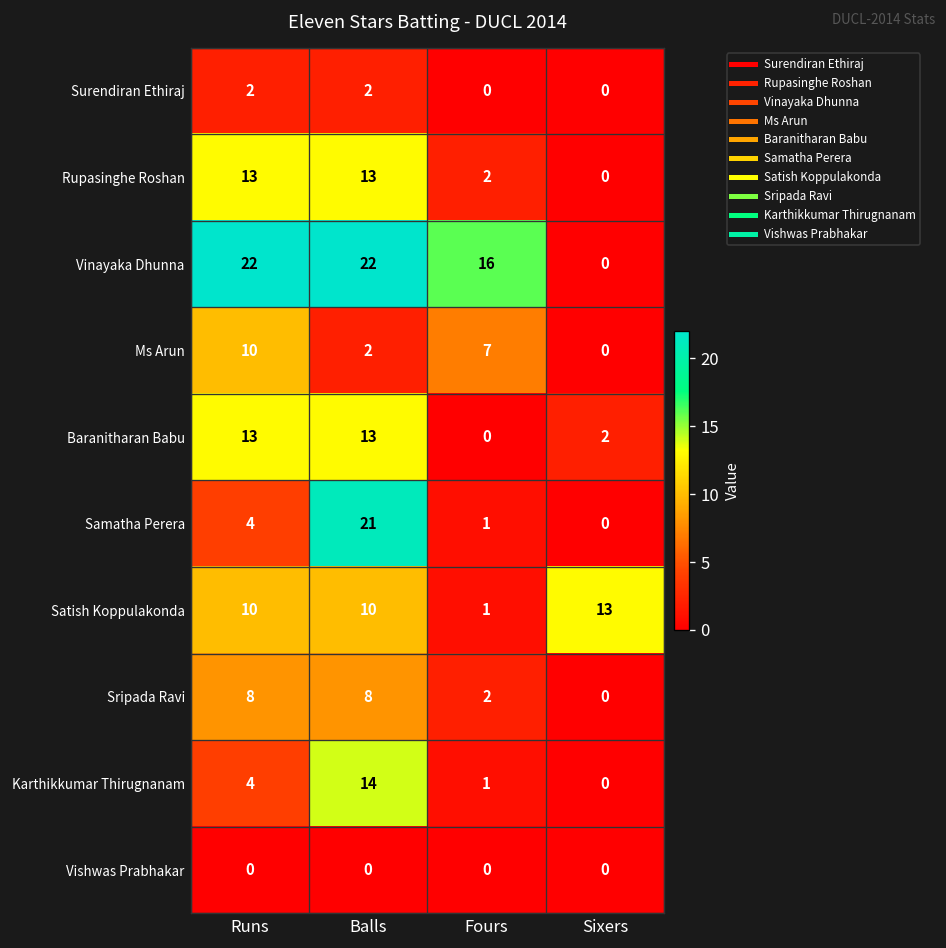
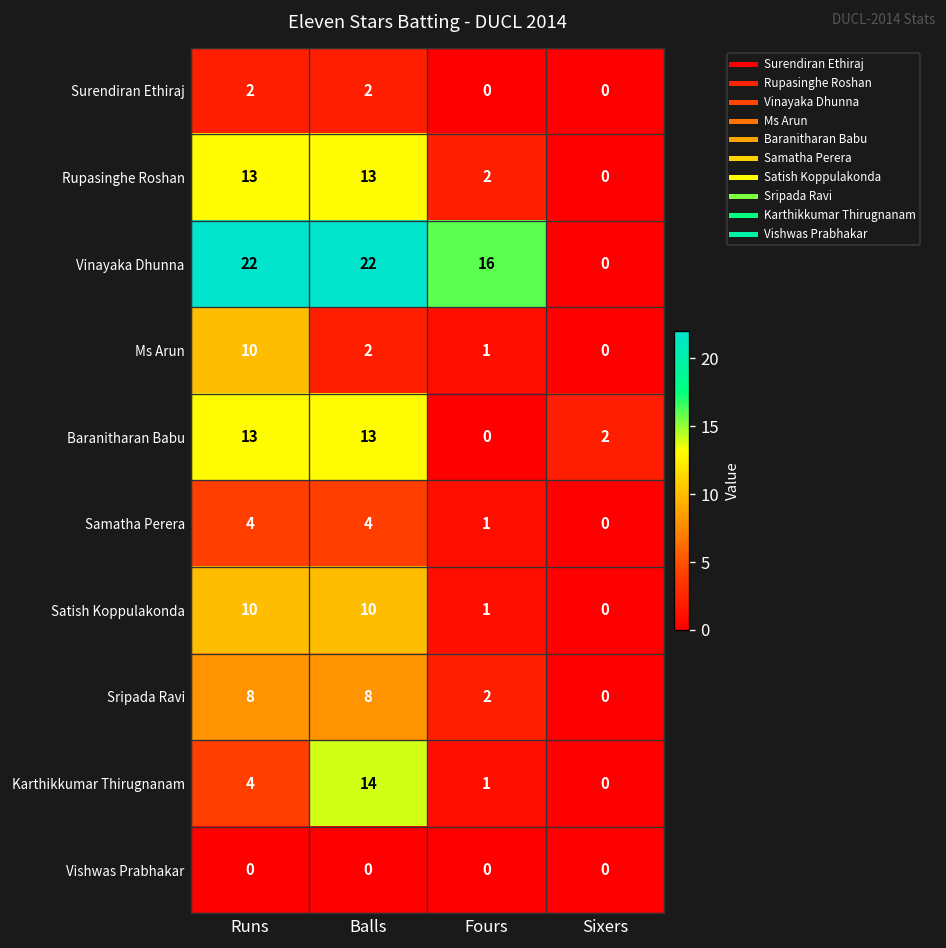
Ms Arun, Fours: 7 -> 1
Samatha Perera, Balls: 21 -> 4
Satish Koppulakonda, Sixers: 13 -> 0
